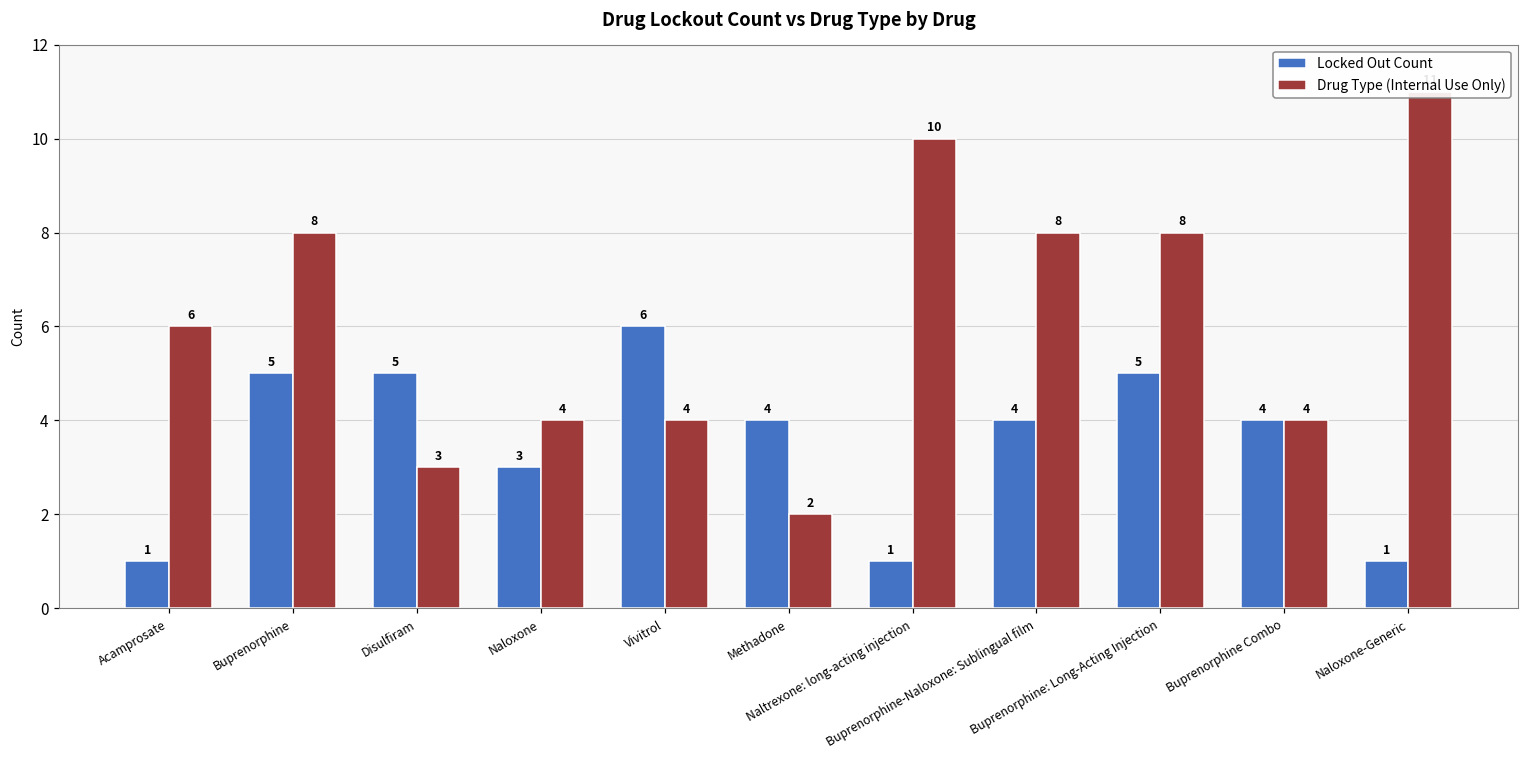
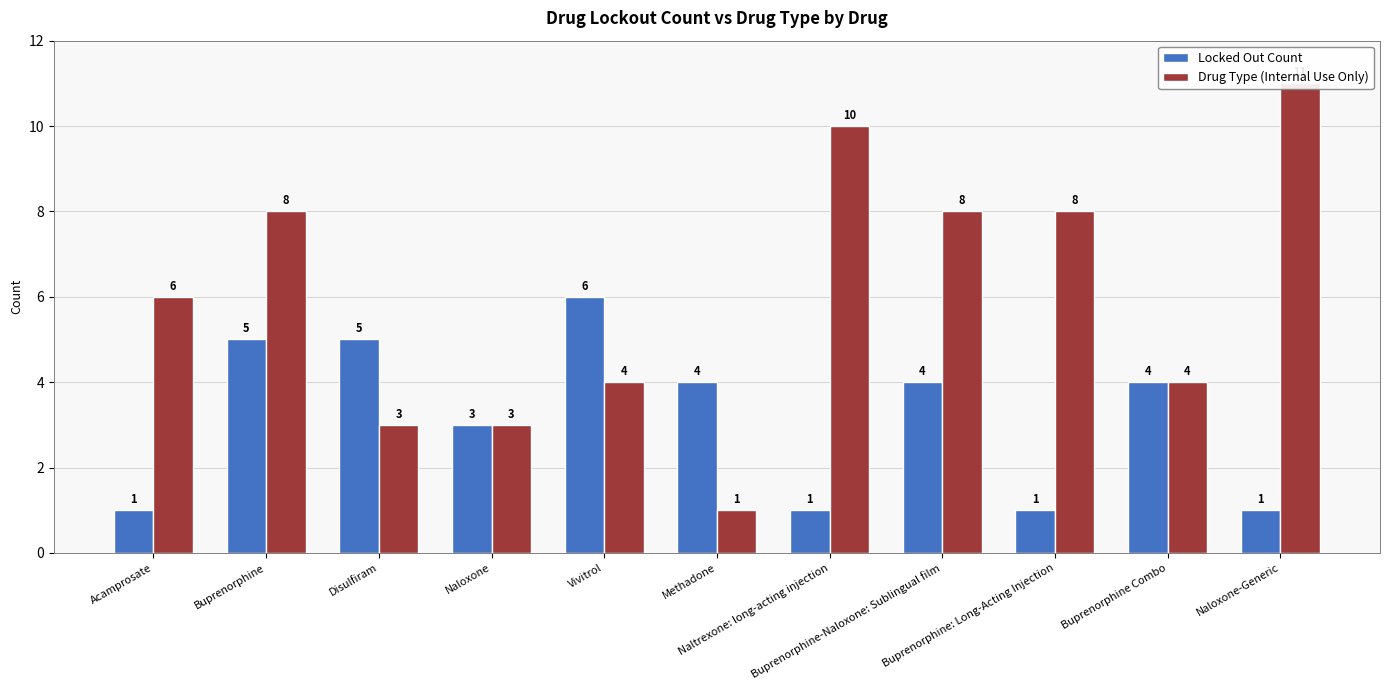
Drug Type (Internal Use Only), Naloxone: 4 -> 3
Drug Type (Internal Use Only), Methadone: 2 -> 1
Locked Out Count, Buprenorphine: Long-Acting Injection: 5 -> 1
